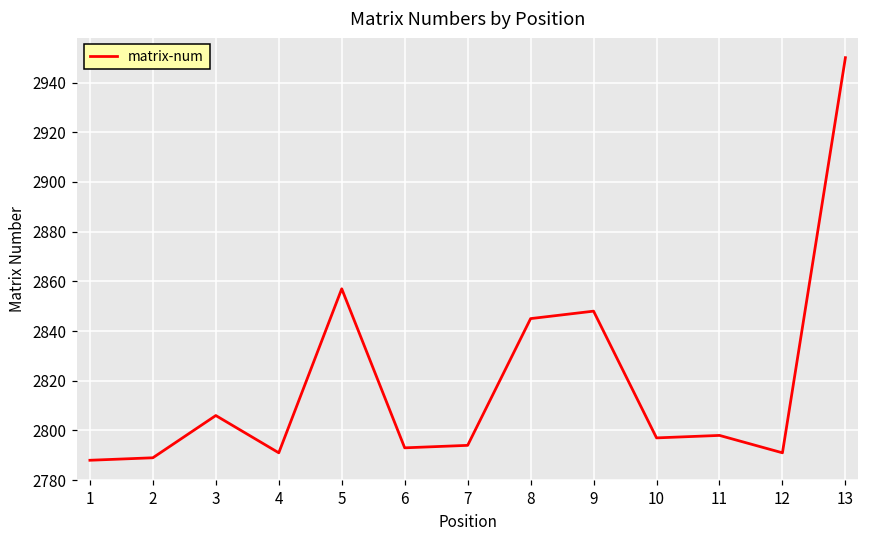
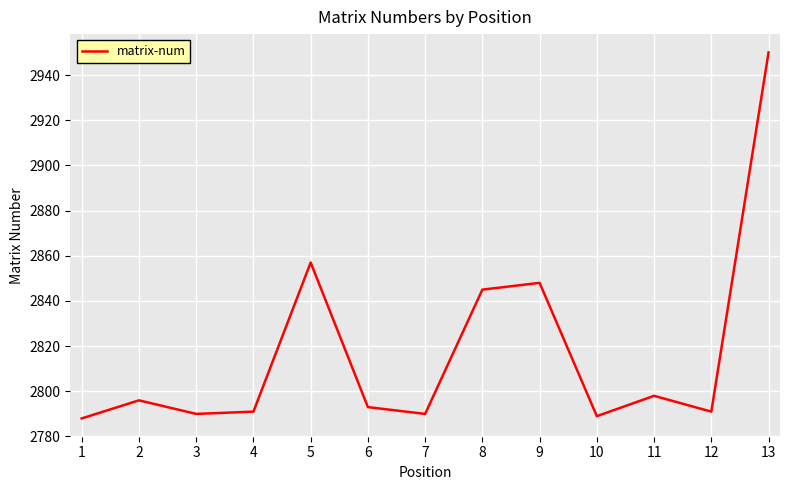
2: 2789 -> 2796
3: 2806 -> 2790
7: 2794 -> 2790
10: 2797 -> 2789
